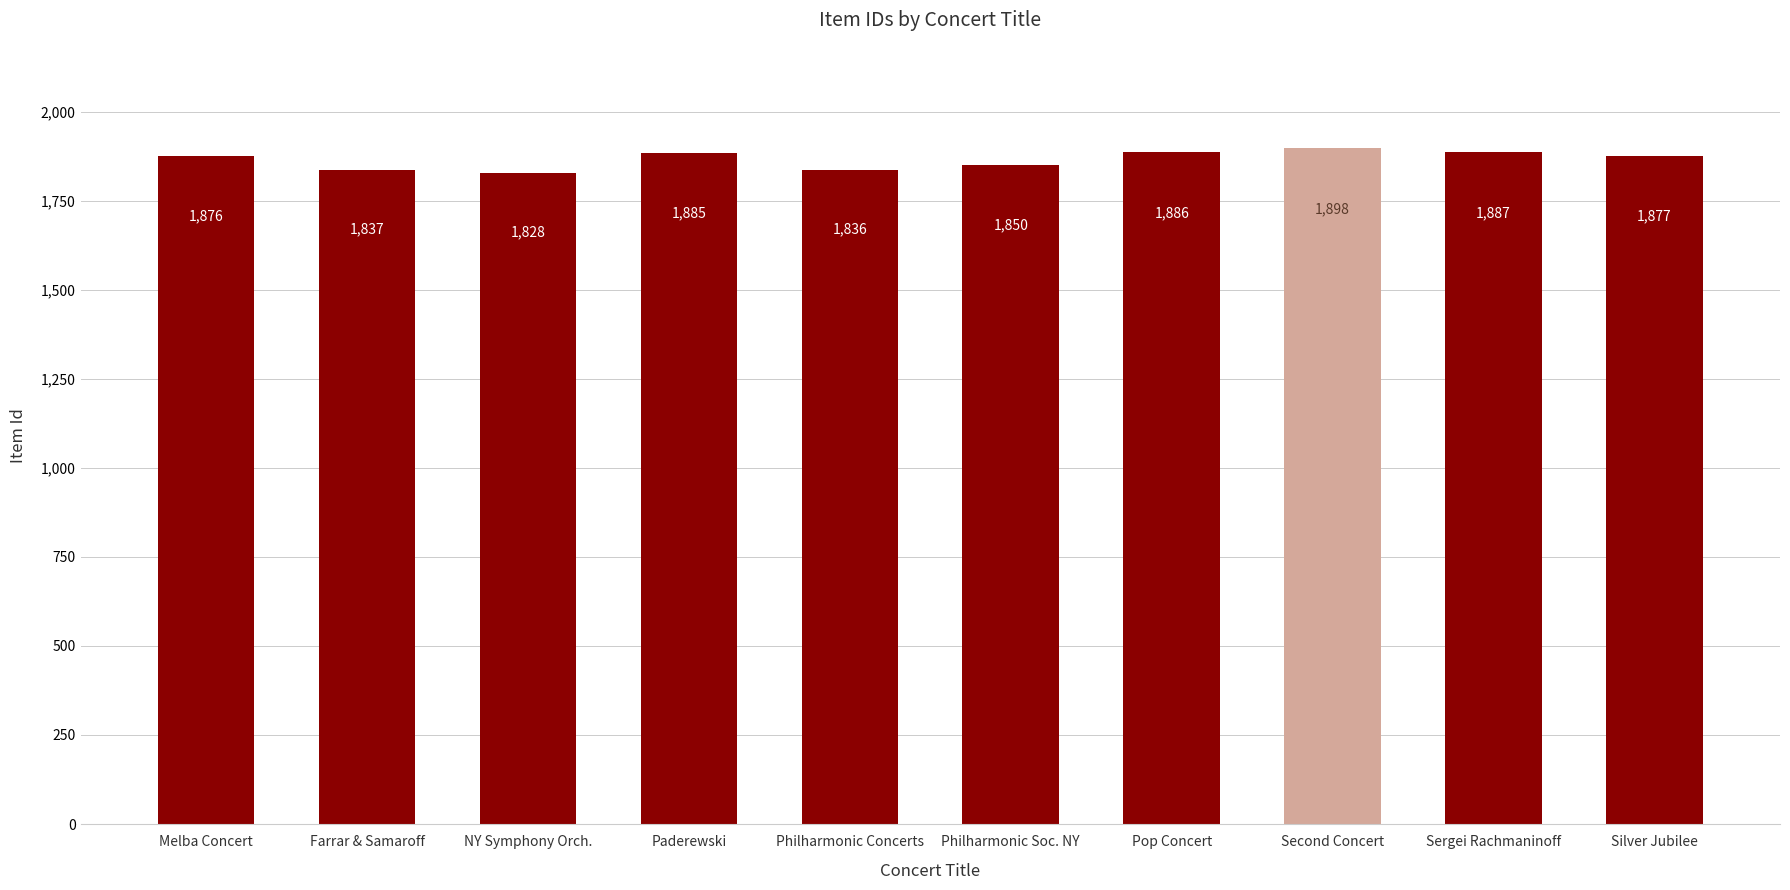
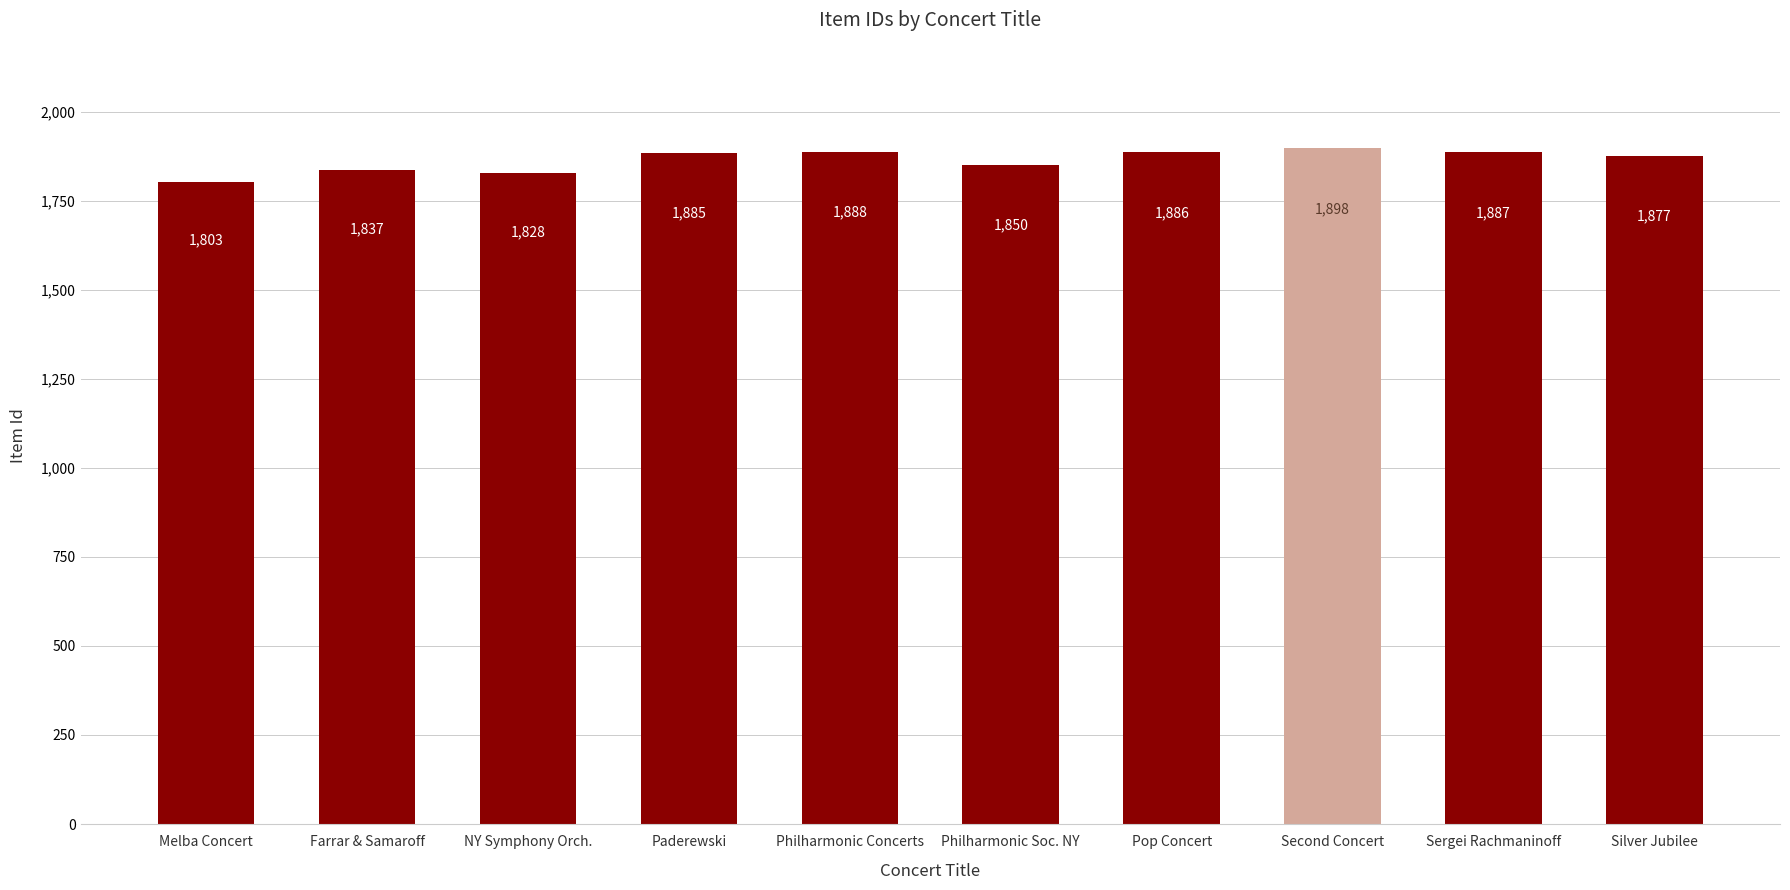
Melba Concert: 1,876 -> 1,803
Philharmonic Concerts: 1,836 -> 1,888
